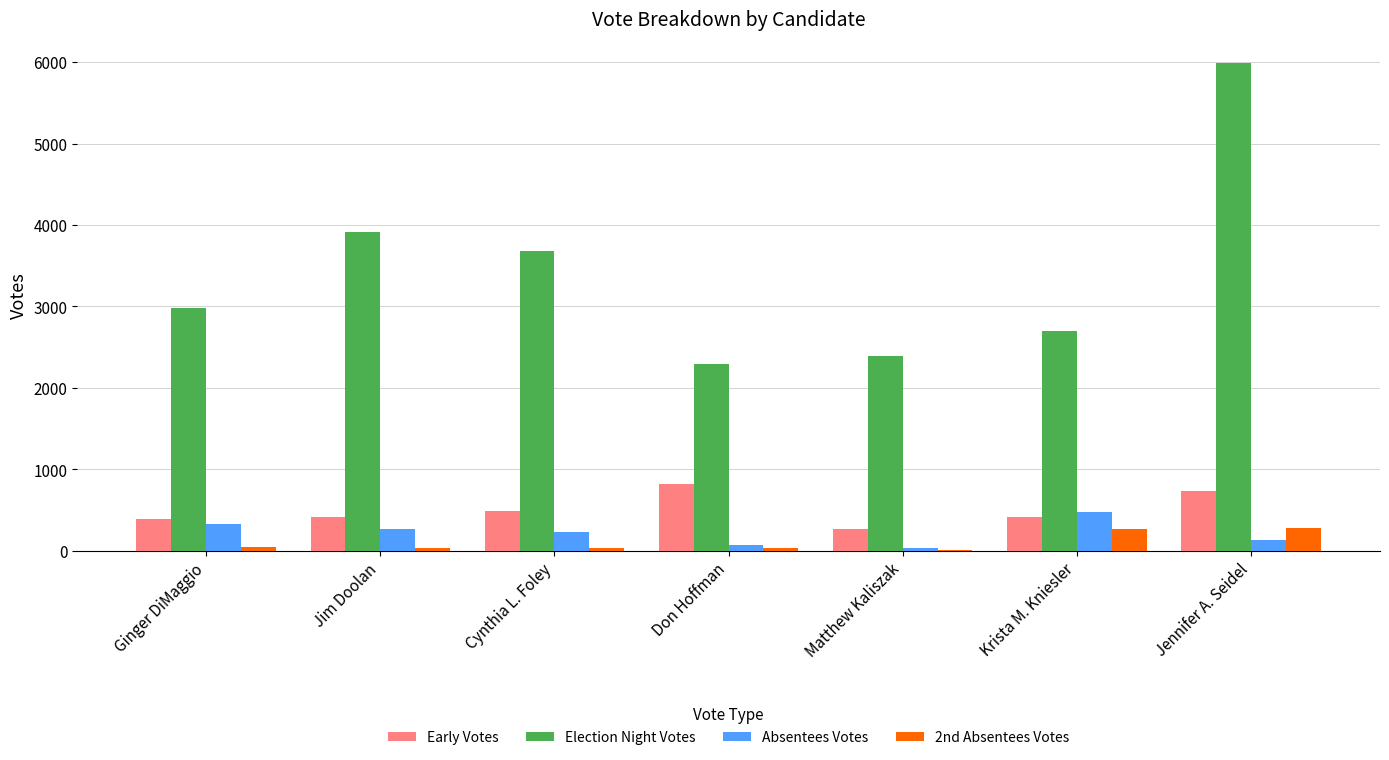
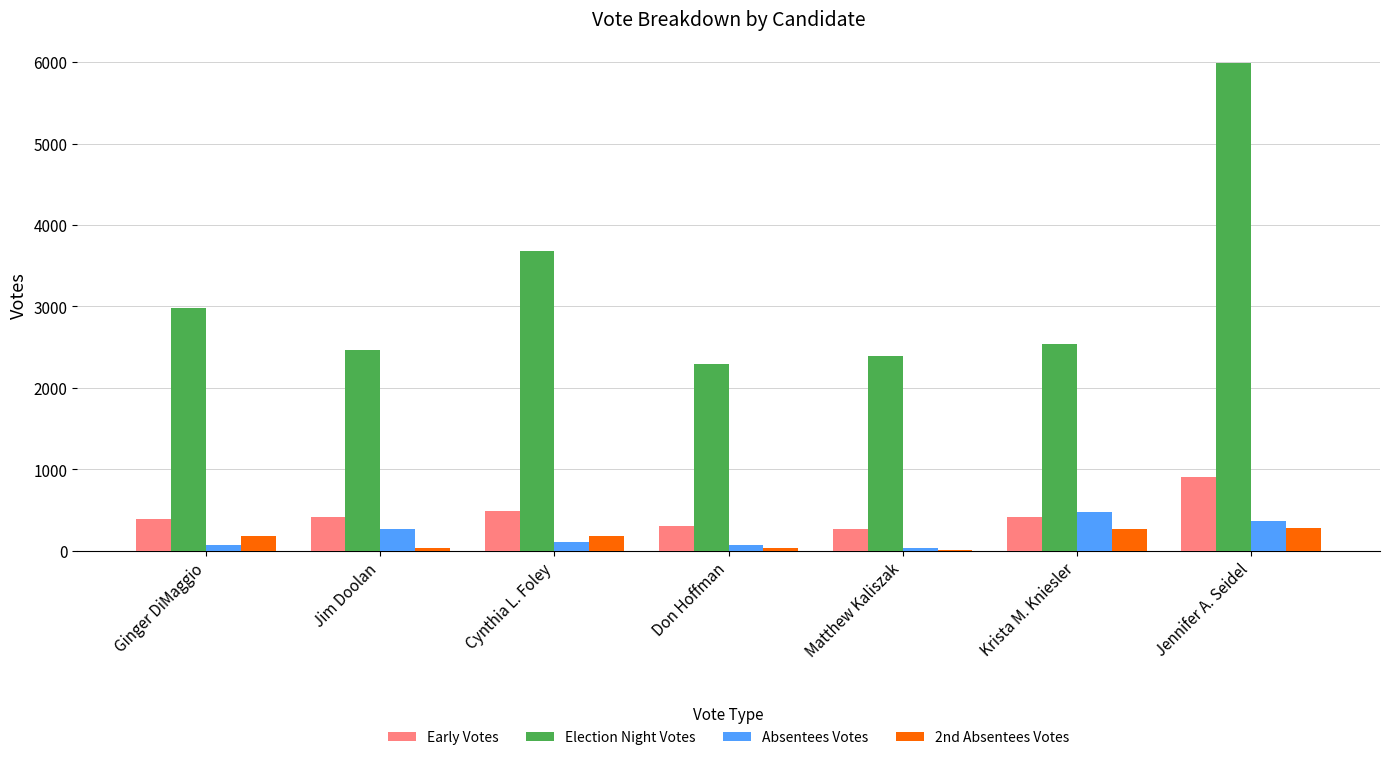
Absentees Votes, Ginger DiMaggio: 300 -> 100
2nd Absentees Votes, Ginger DiMaggio: 0 -> 200
Election Night Votes, Jim Doolan: 3900 -> 2500
Absentees Votes, Cynthia L. Foley: 200 -> 100
2nd Absentees Votes, Cynthia L. Foley: 0 -> 200
Early Votes, Don Hoffman: 800 -> 300
Election Night Votes, Krista M. Kniesler: 2700 -> 2500
Early Votes, Jennifer A. Seidel: 700 -> 900
Absentees Votes, Jennifer A. Seidel: 100 -> 400
